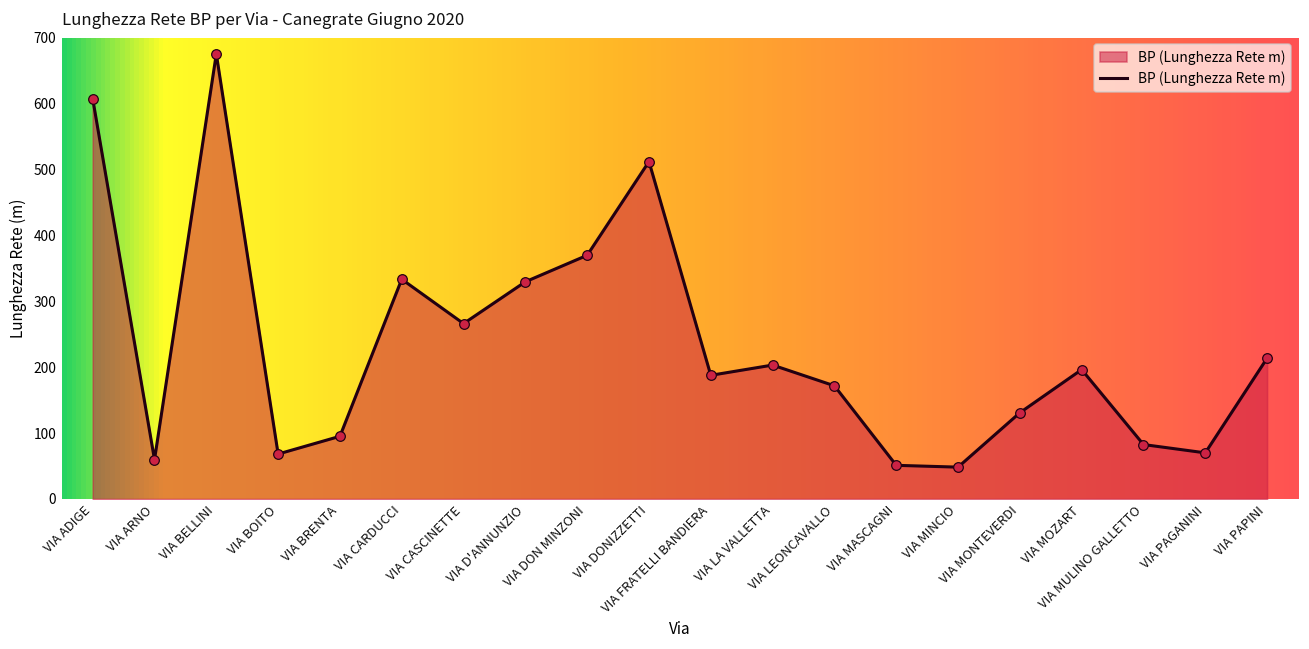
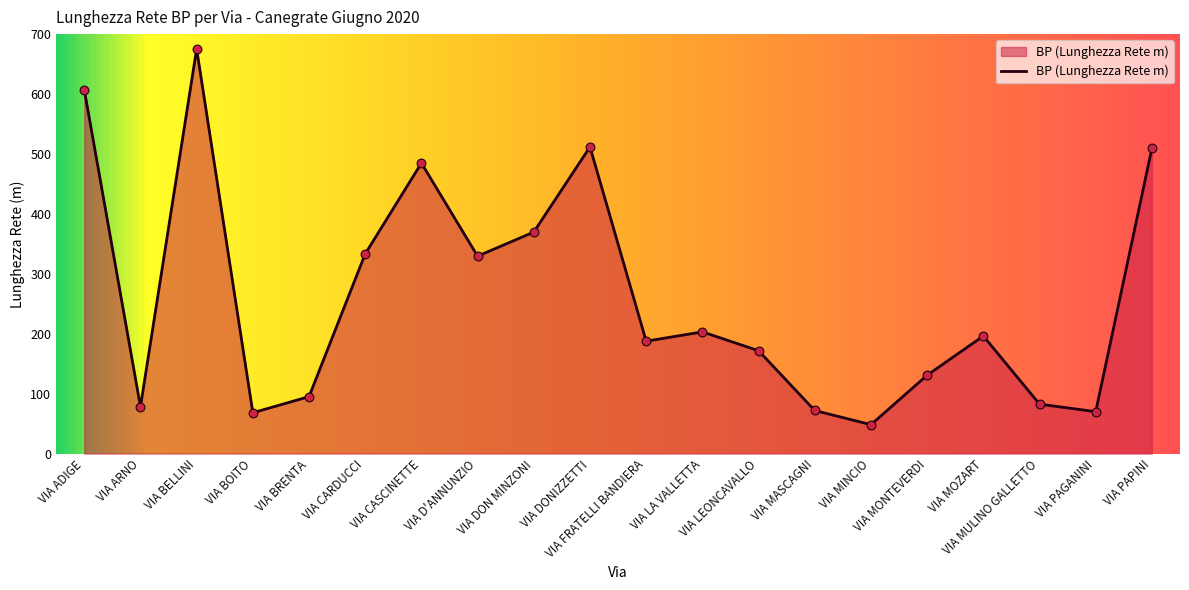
VIA ARNO: 60 -> 80
VIA CASCINETTE: 270 -> 480
VIA MASCAGNI: 50 -> 70
VIA PAPINI: 210 -> 510
